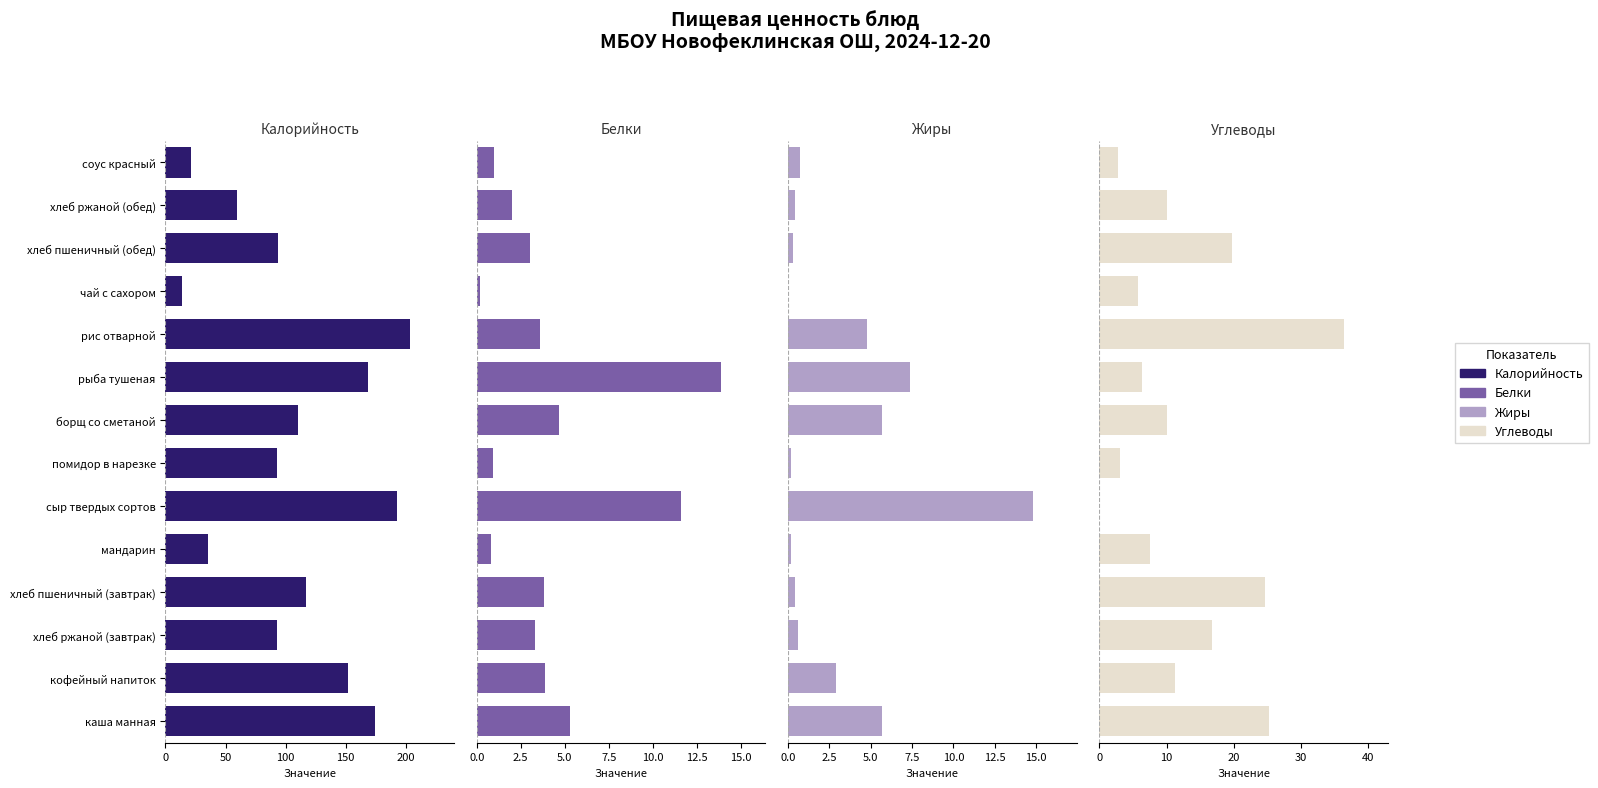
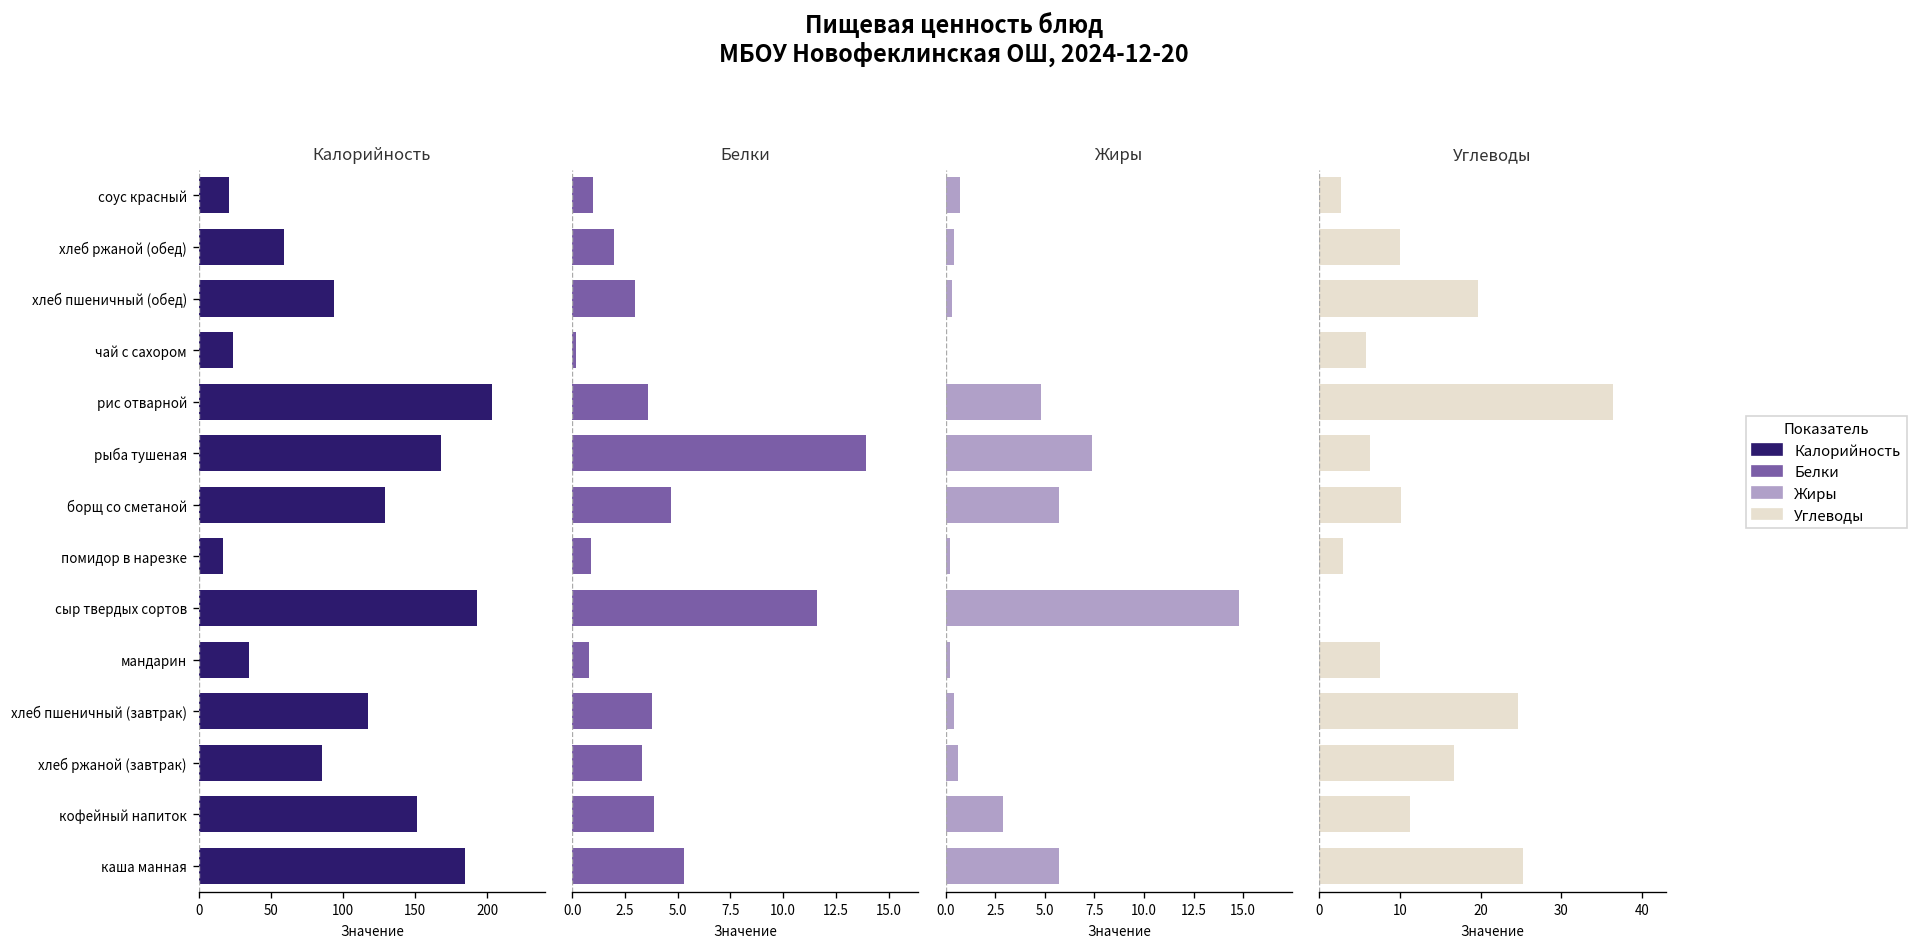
Калорийность, чай с сахором: 14 -> 24
Калорийность, борщ со сметаной: 110 -> 129
Калорийность, помидор в нарезке: 93 -> 17
Калорийность, хлеб ржаной (завтрак): 93 -> 85
Калорийность, каша манная: 174 -> 185
